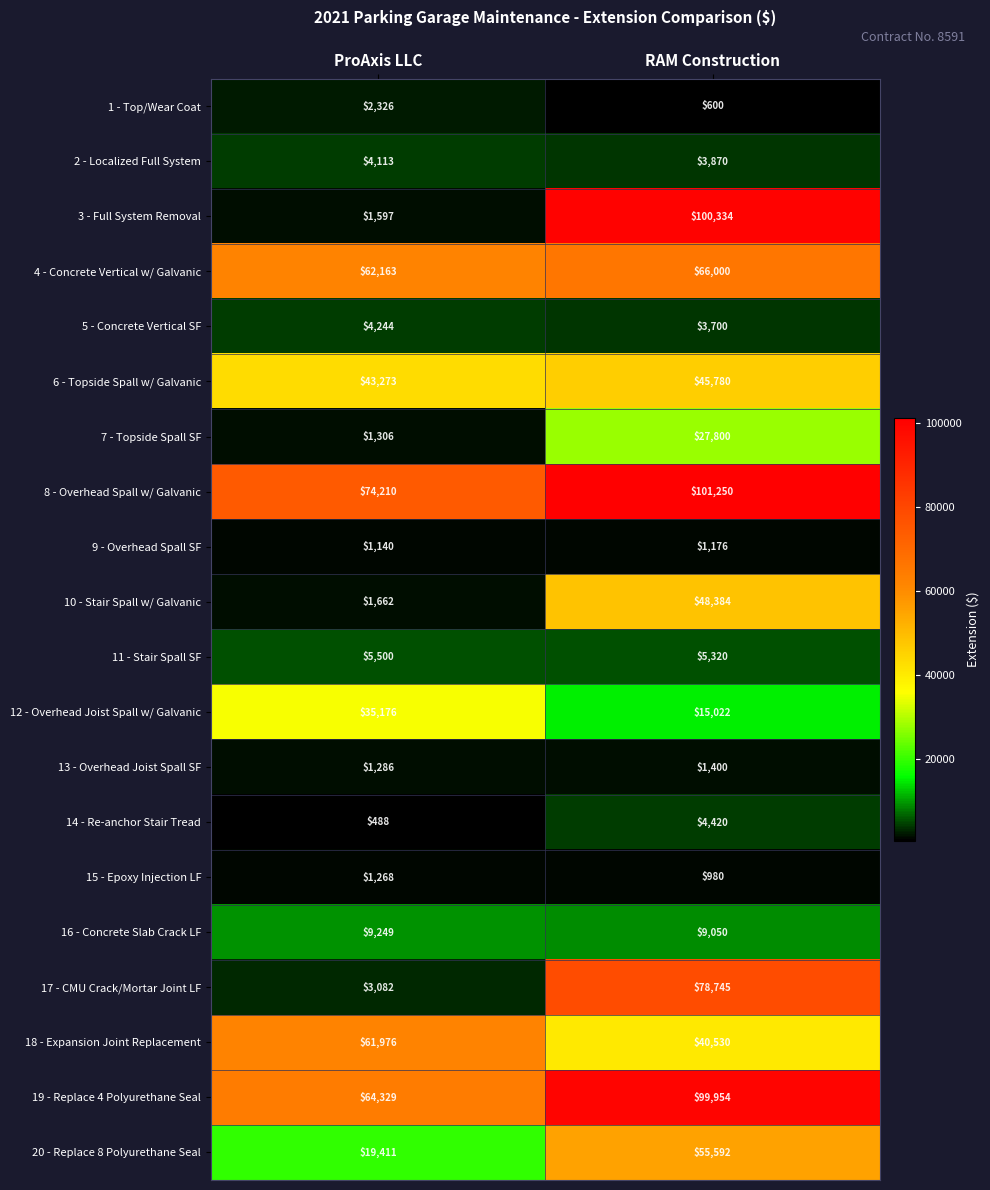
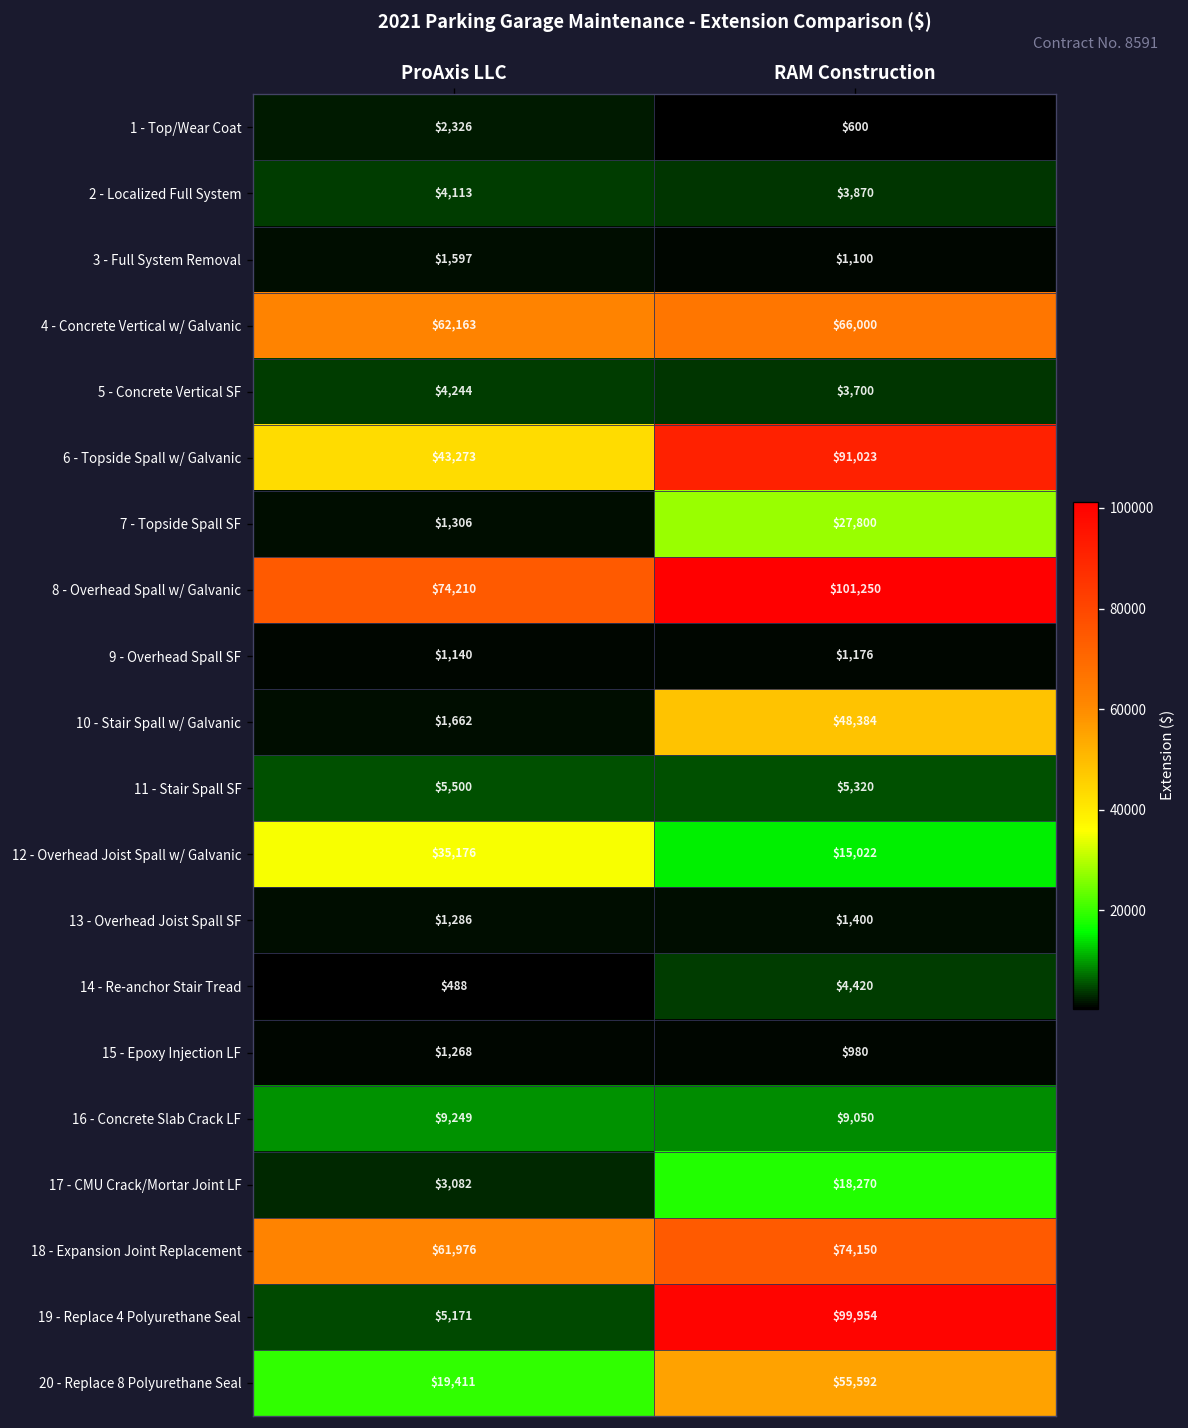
3 - Full System Removal, RAM Construction: $100,334 -> $1,100
6 - Topside Spall w/ Galvanic, RAM Construction: $45,780 -> $91,023
17 - CMU Crack/Mortar Joint LF, RAM Construction: $78,745 -> $18,270
18 - Expansion Joint Replacement, RAM Construction: $40,530 -> $74,150
19 - Replace 4 Polyurethane Seal, ProAxis LLC: $64,329 -> $5,171
